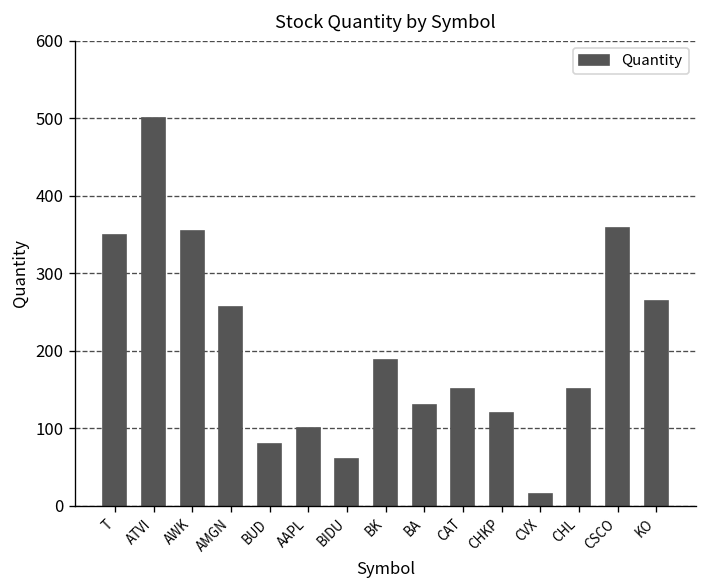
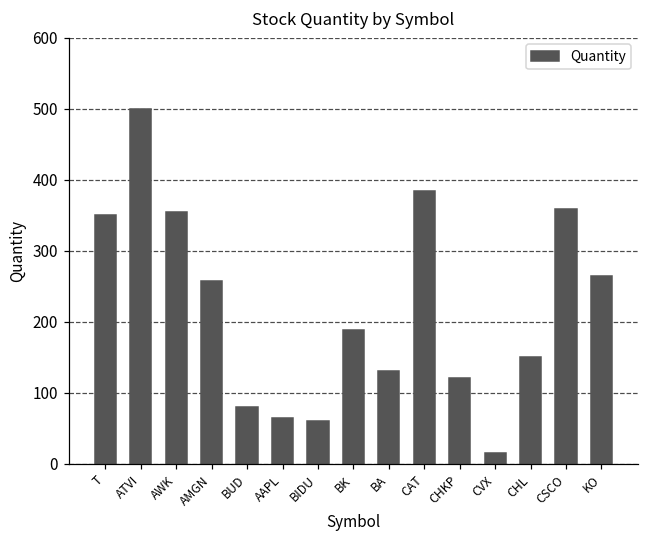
AAPL: 100 -> 60
CAT: 150 -> 380
